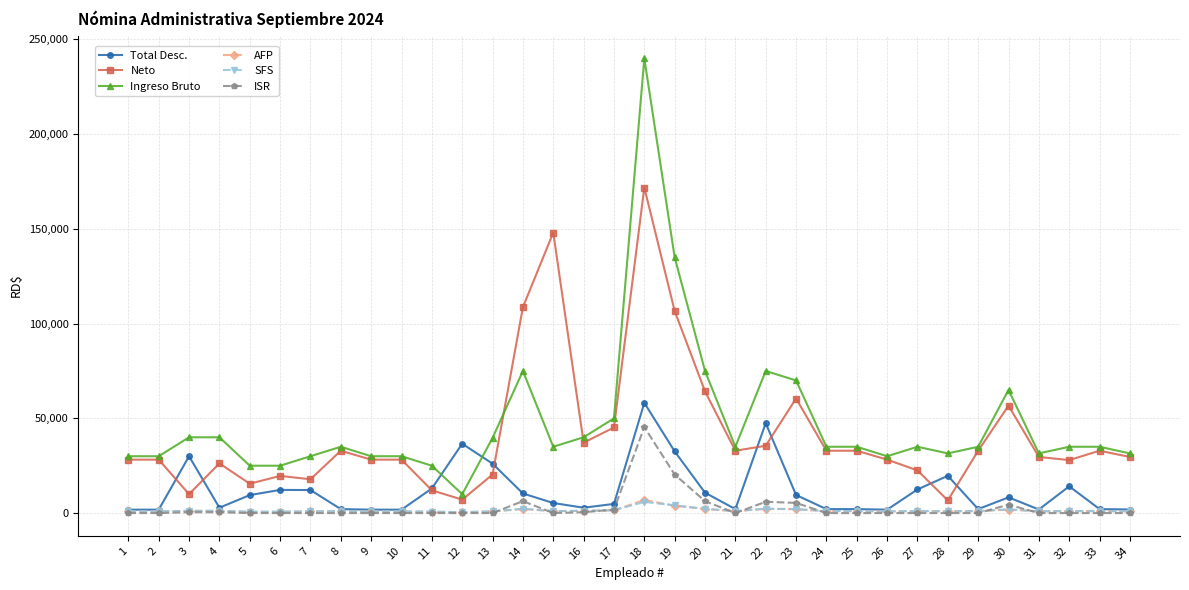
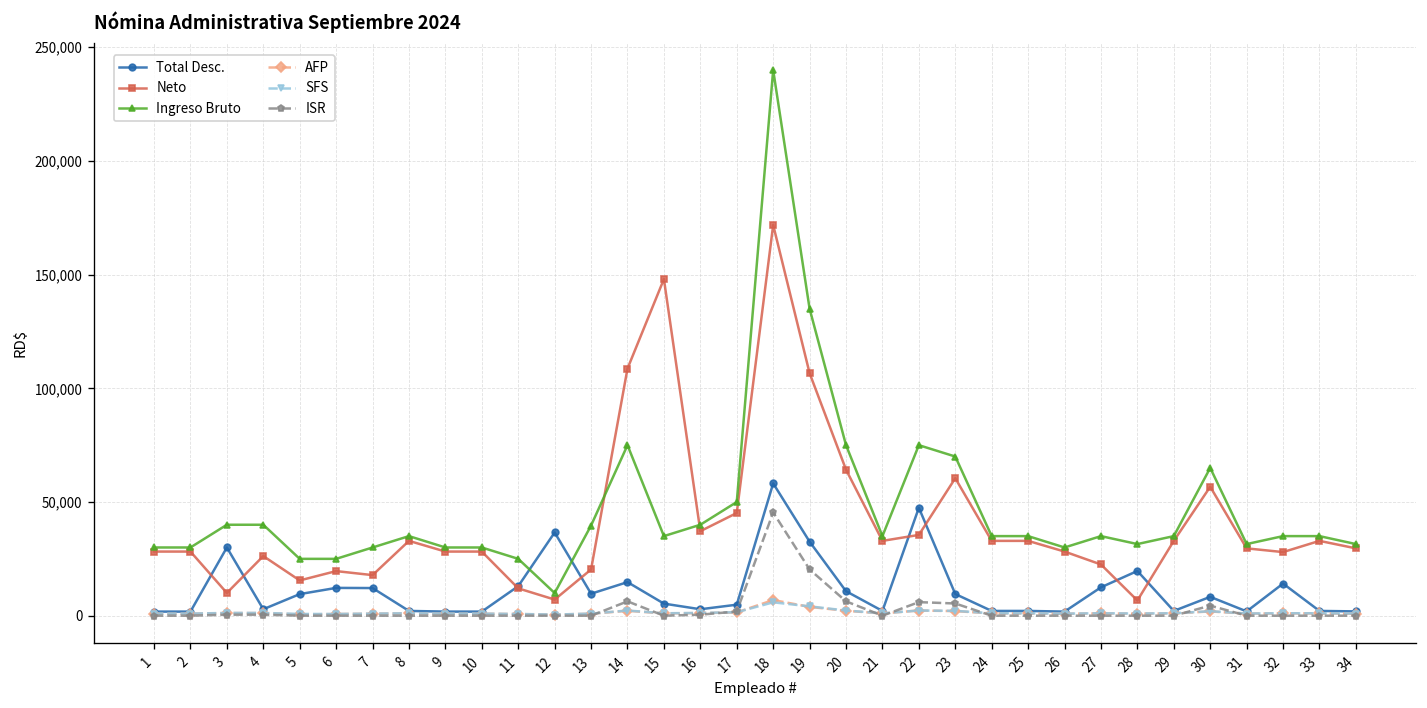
Total Desc., 13: 26,000 -> 10,000
Total Desc., 14: 10,000 -> 15,000
